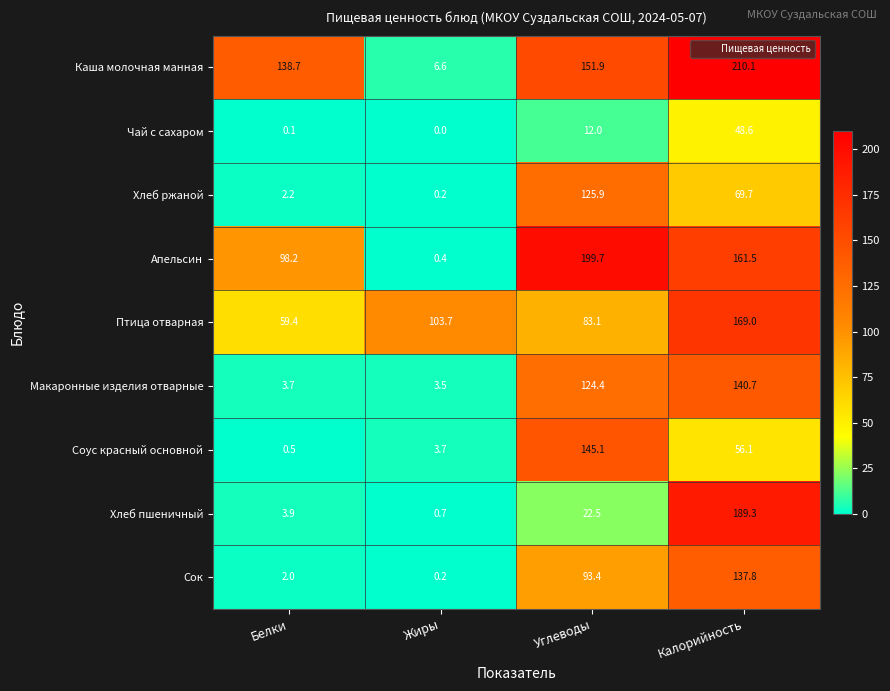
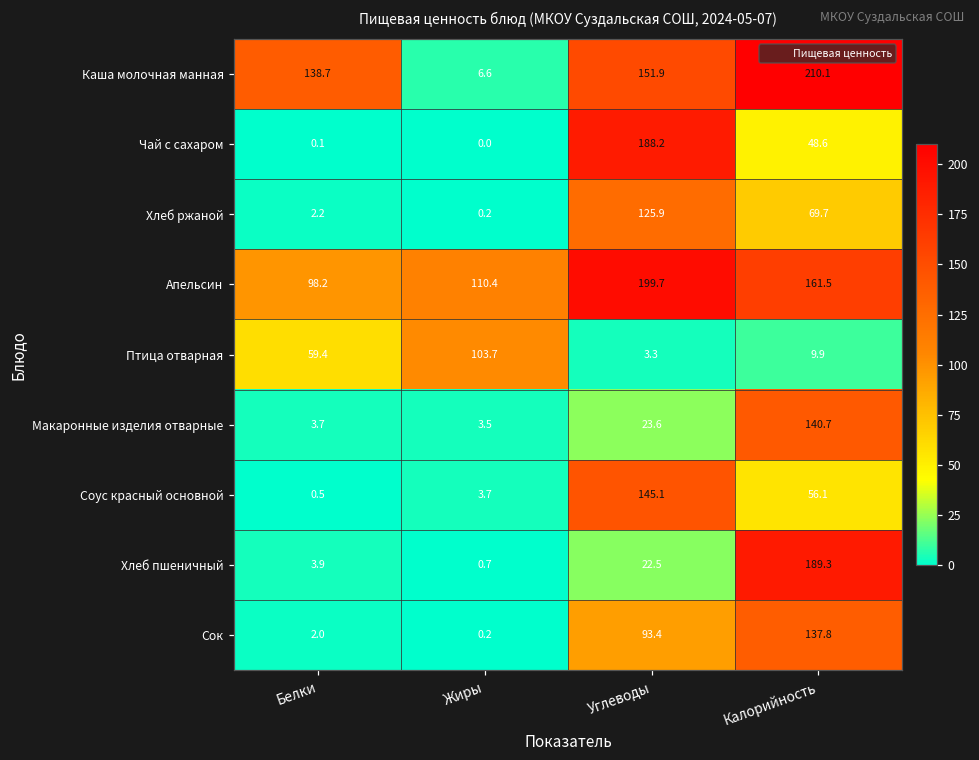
Чай с сахаром, Углеводы: 12.0 -> 188.2
Апельсин, Жиры: 0.4 -> 110.4
Птица отварная, Углеводы: 83.1 -> 3.3
Птица отварная, Калорийность: 169.0 -> 9.9
Макаронные изделия отварные, Углеводы: 124.4 -> 23.6
